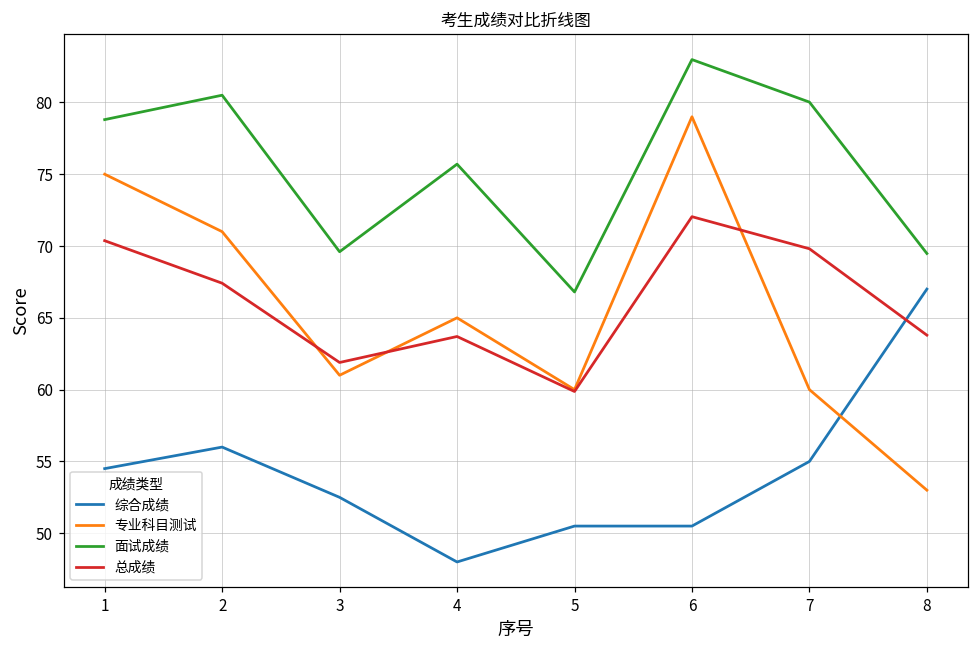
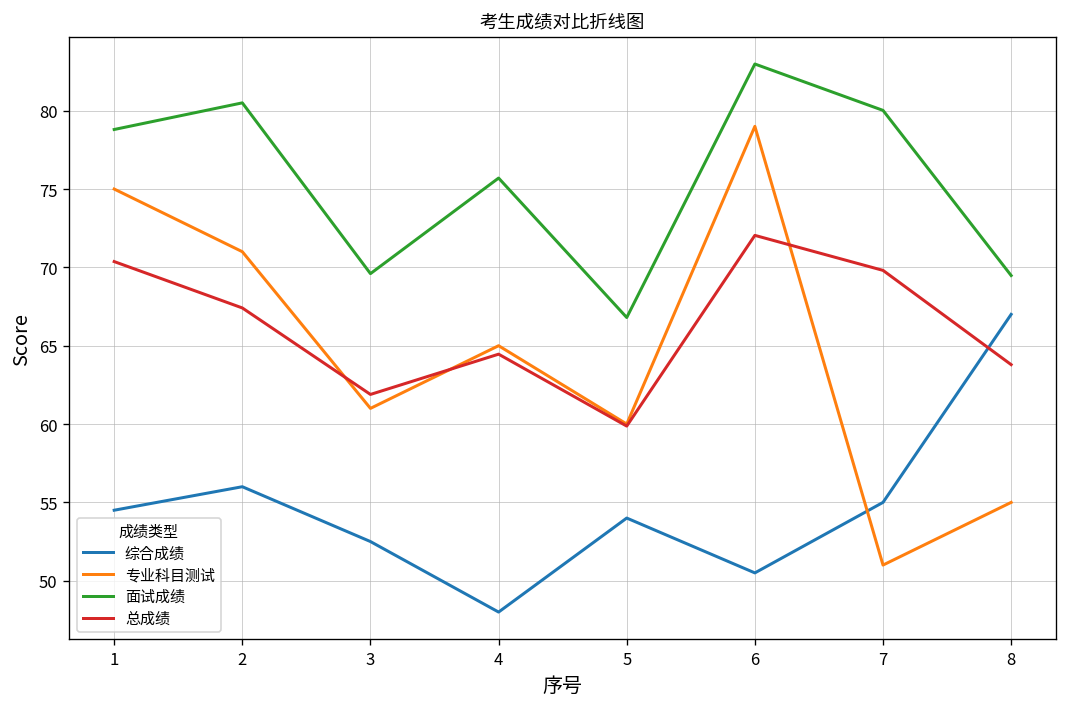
总成绩, 4: 63.7 -> 64.5
综合成绩, 5: 50.5 -> 54.0
专业科目测试, 7: 60 -> 51
专业科目测试, 8: 53 -> 55
